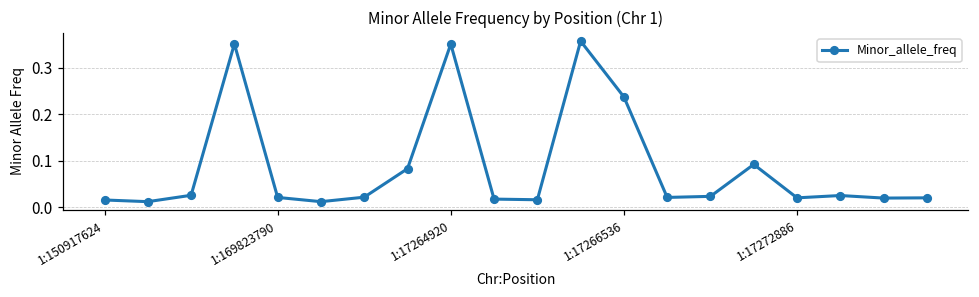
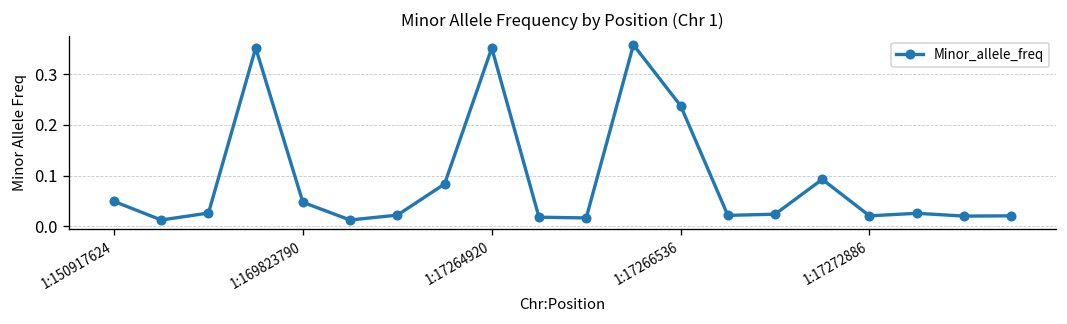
1:150917624: 0.02 -> 0.05
1:169823790: 0.02 -> 0.05
